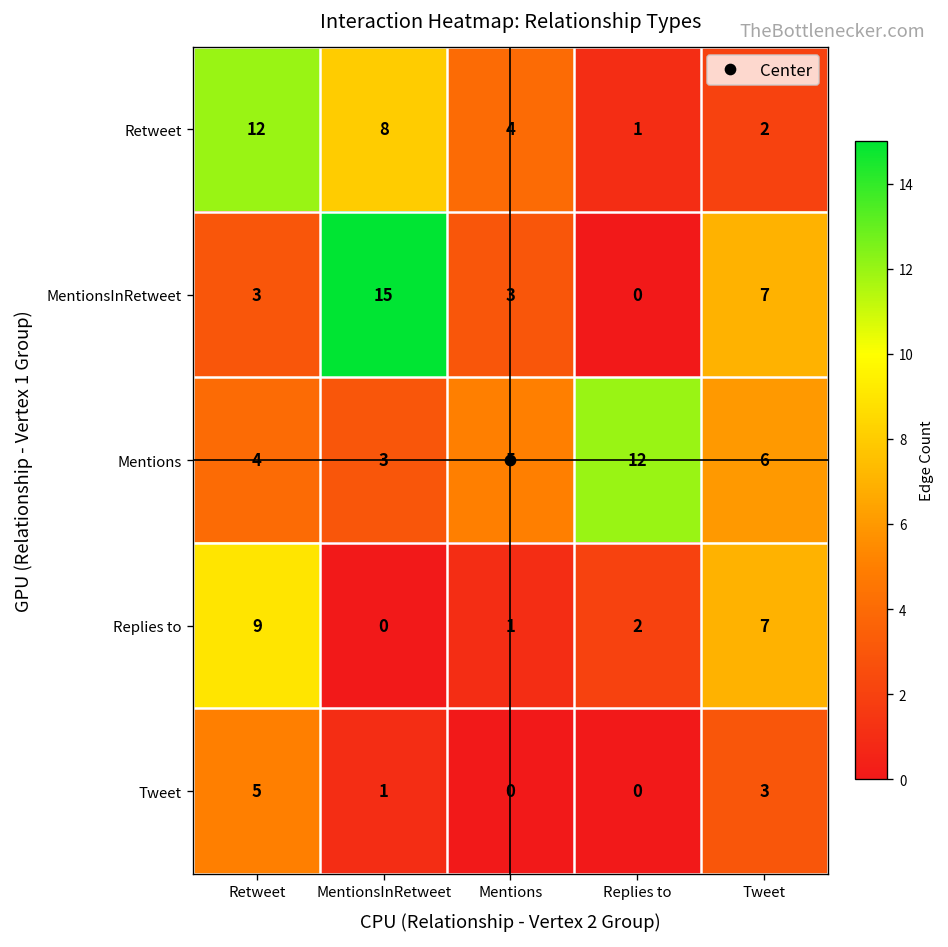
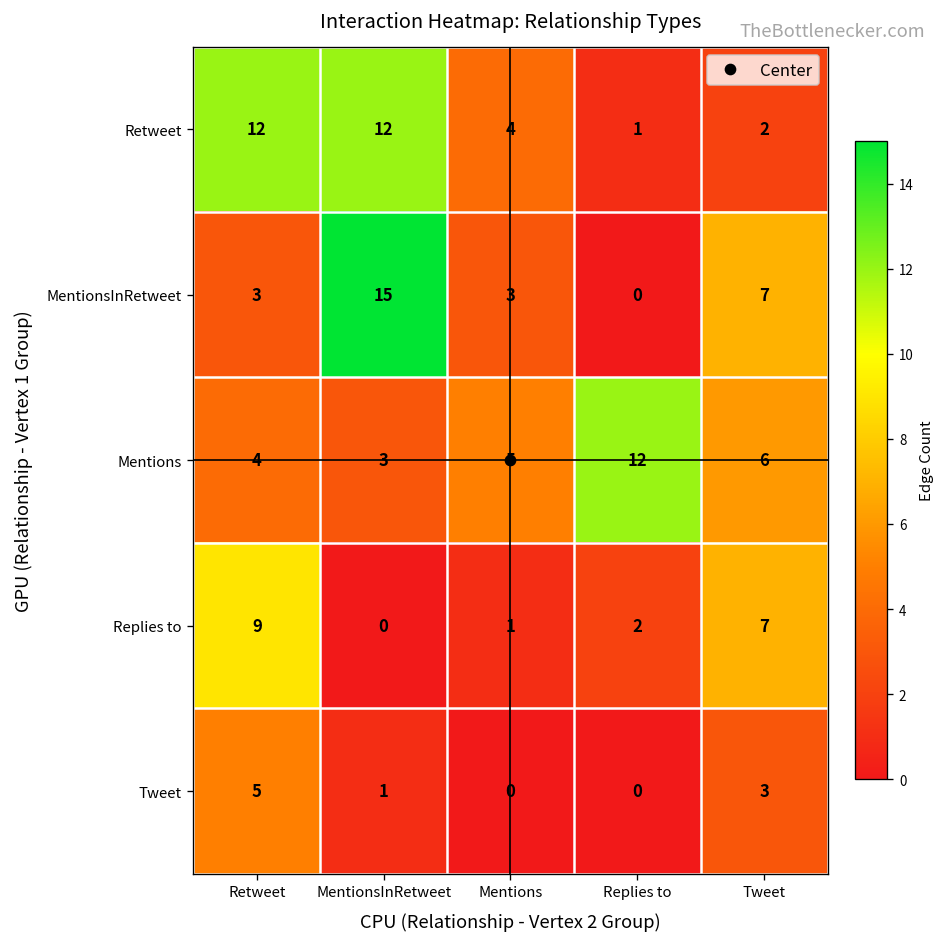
Retweet, MentionsInRetweet: 8 -> 12
